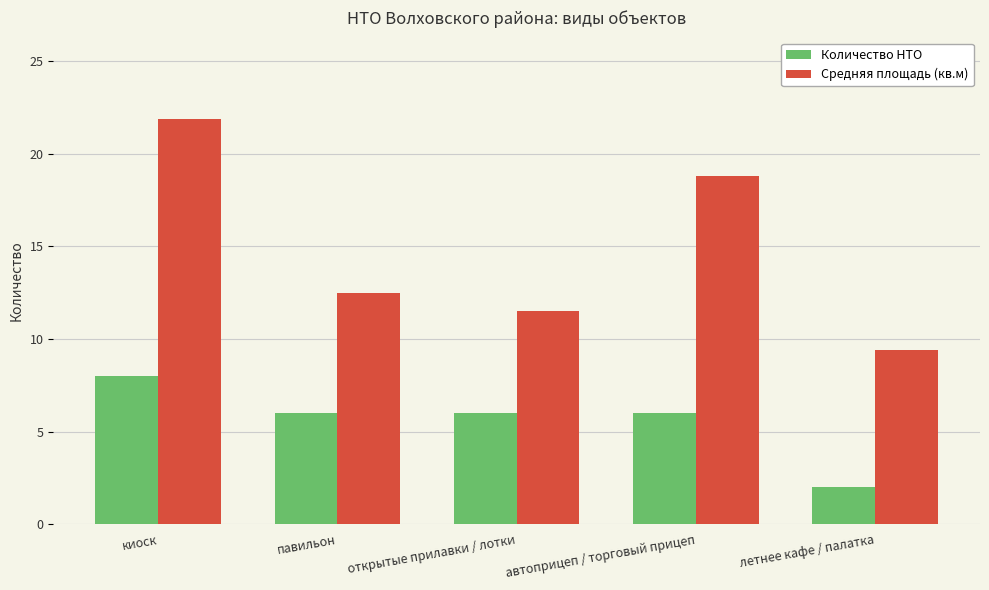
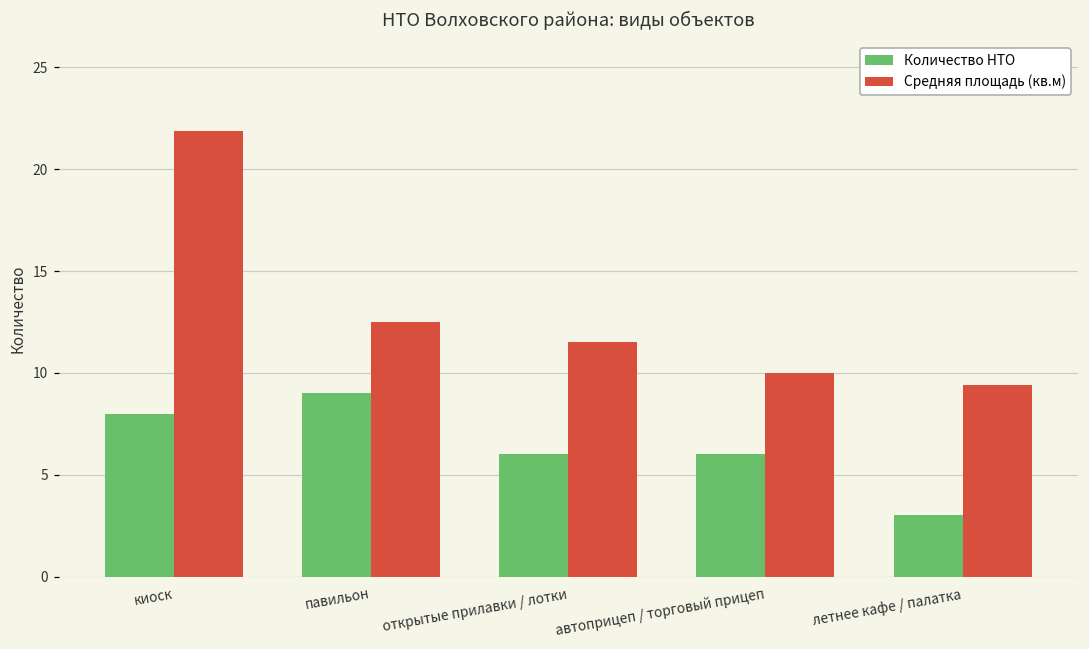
Количество НТО, павильон: 6 -> 9
Средняя площадь (кв.м), автоприцеп / торговый прицеп: 18.8 -> 10.0
Количество НТО, летнее кафе / палатка: 2 -> 3
